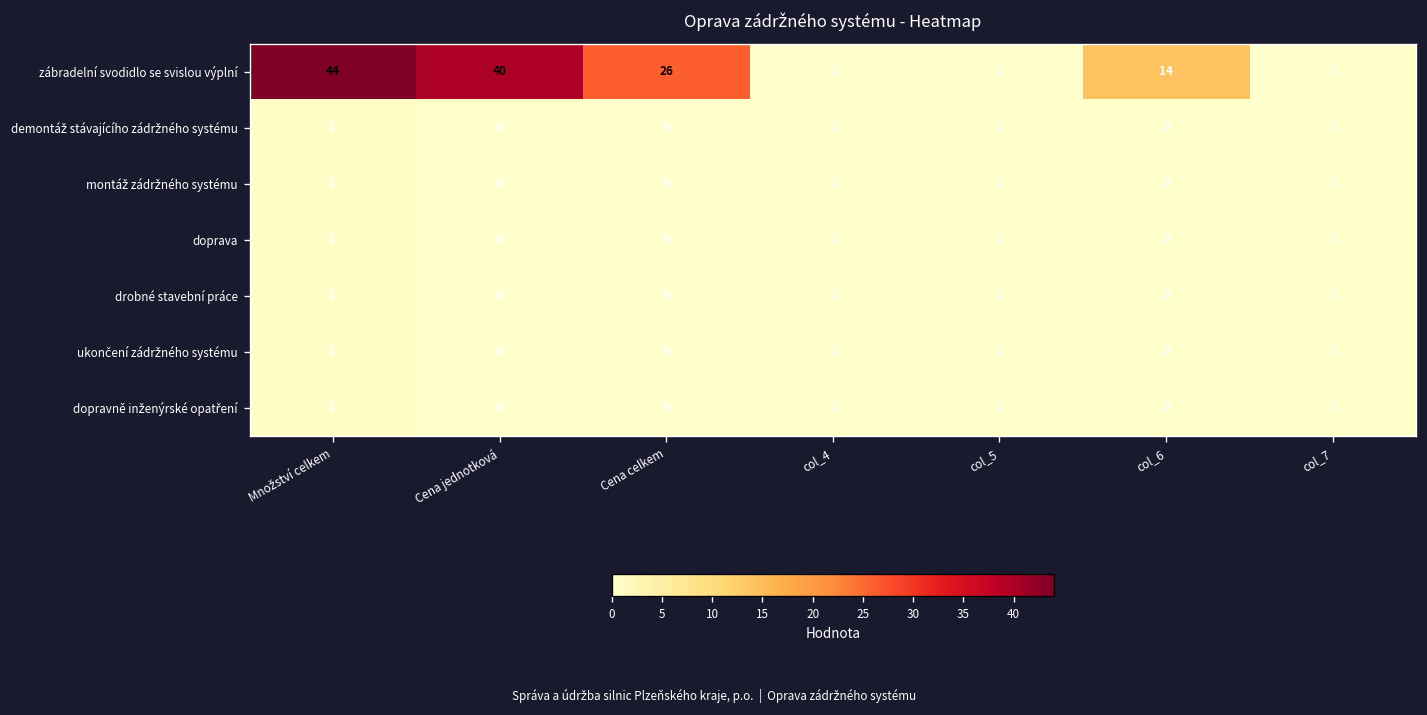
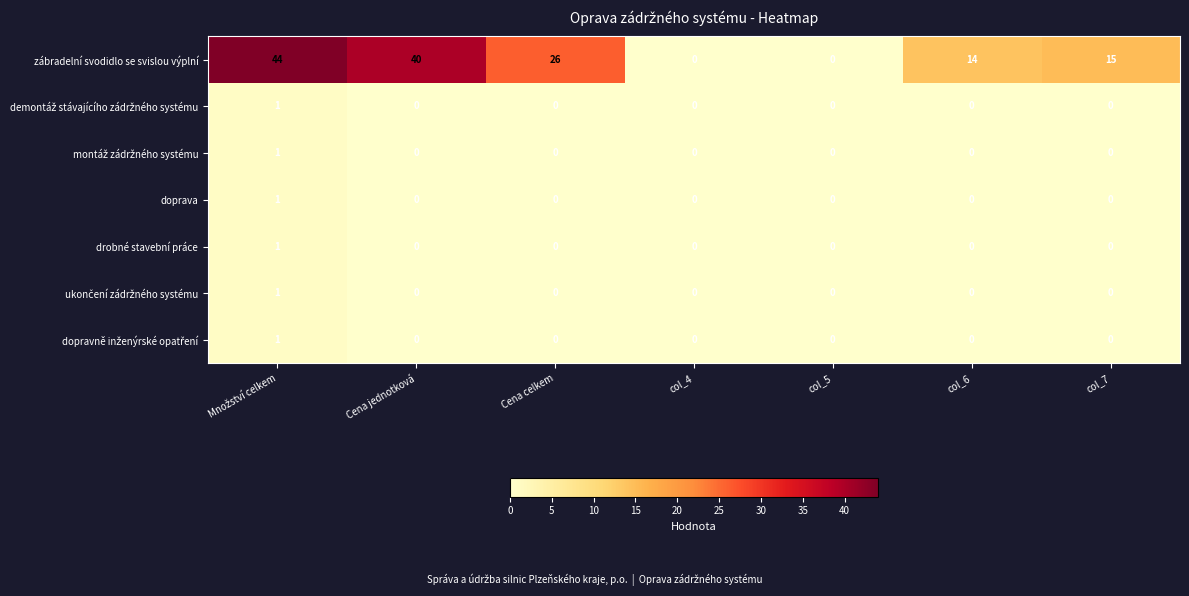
zábradelní svodidlo se svislou výplní, col_7: 0 -> 15
